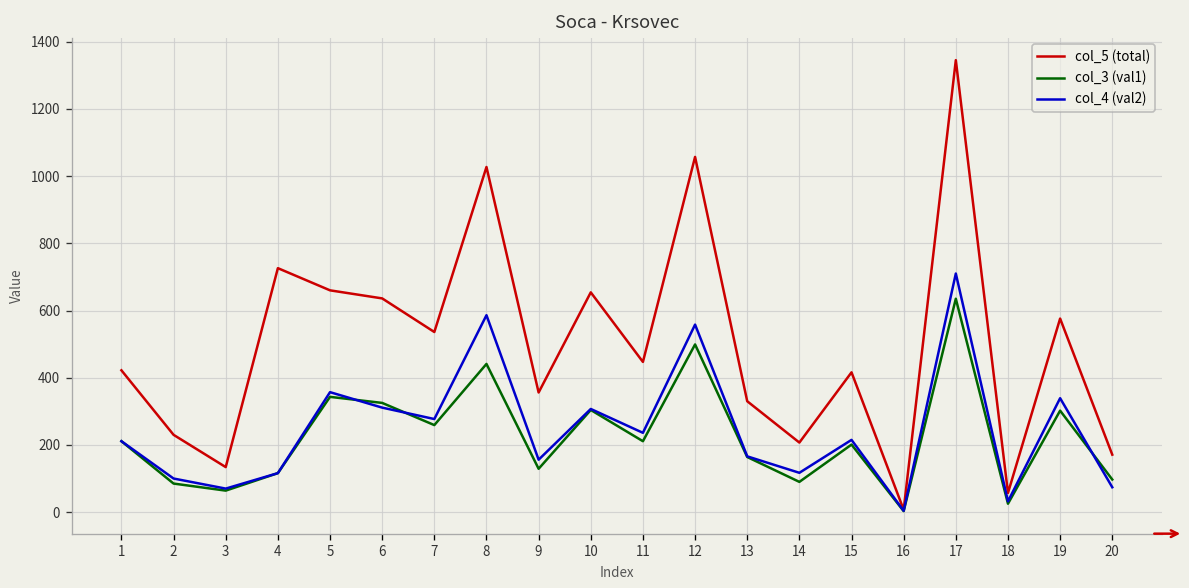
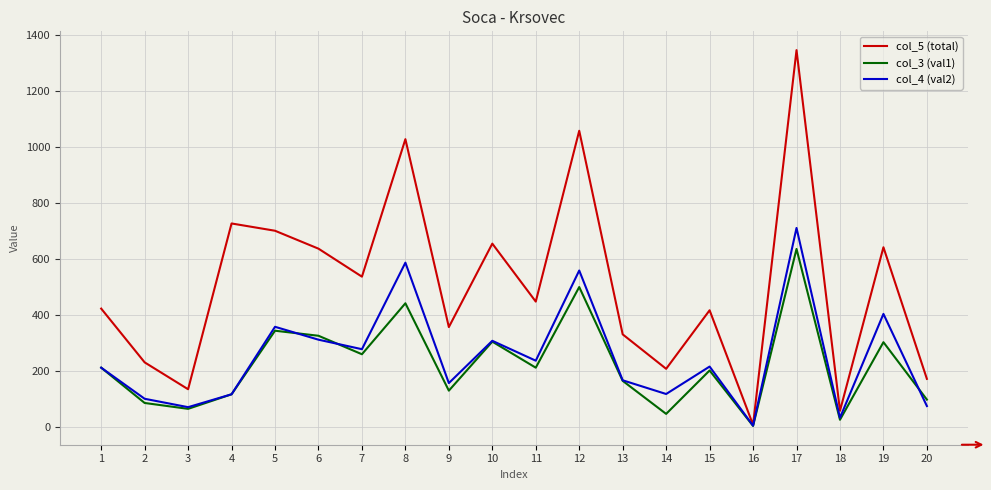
col_5 (total), 5: 660 -> 700
col_3 (val1), 14: 90 -> 50
col_5 (total), 19: 580 -> 640
col_4 (val2), 19: 340 -> 400
